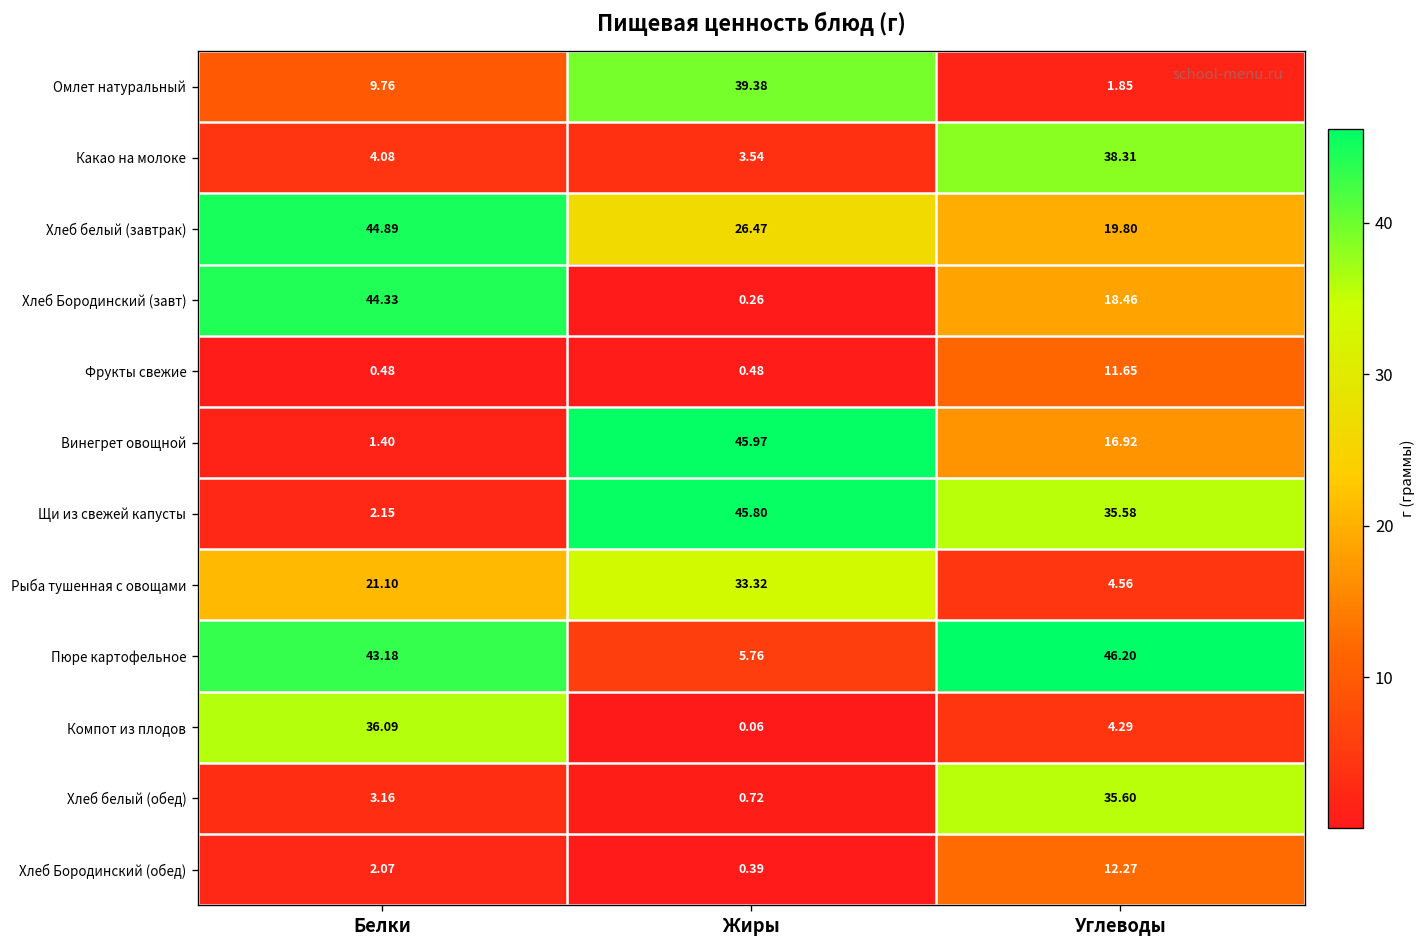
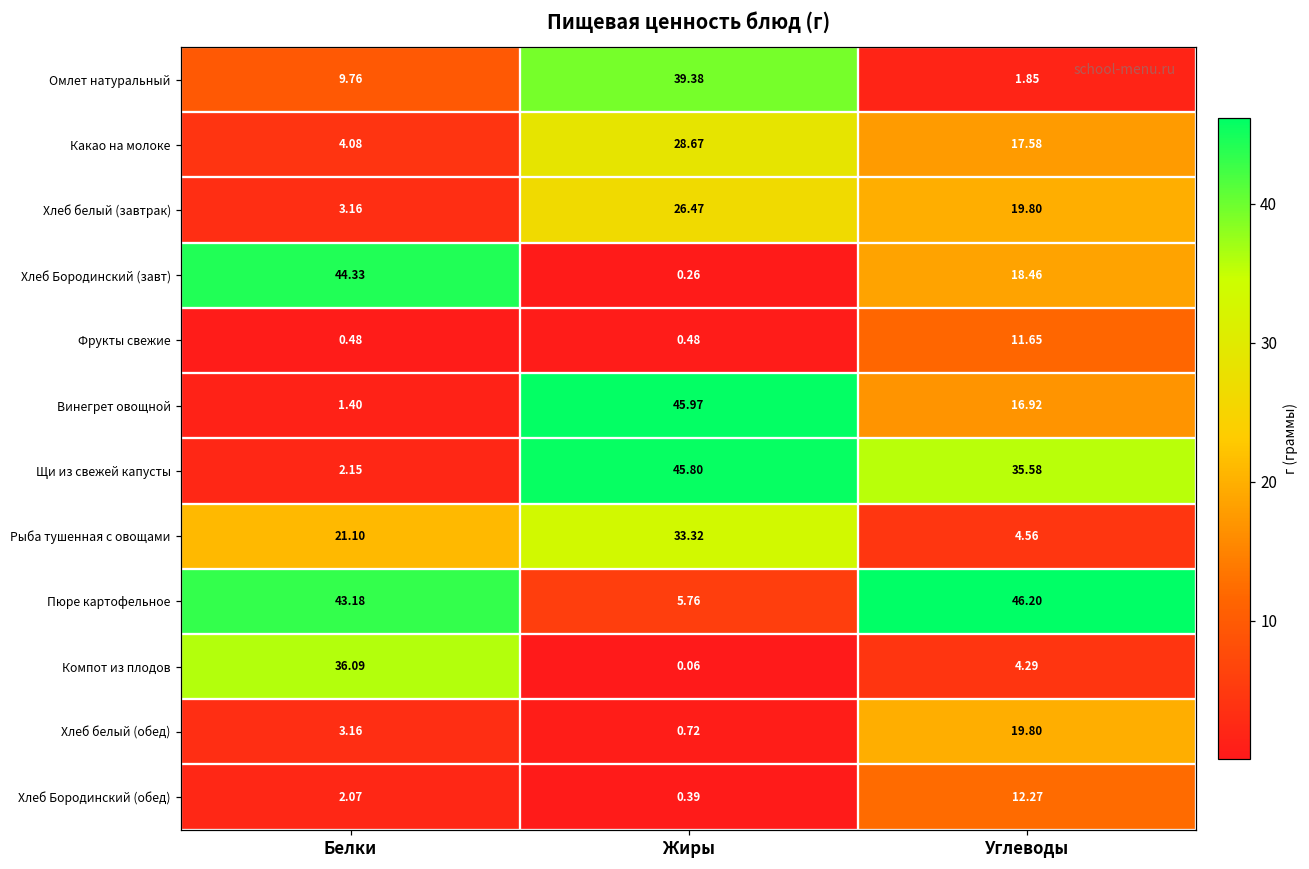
Какао на молоке, Жиры: 3.54 -> 28.67
Какао на молоке, Углеводы: 38.31 -> 17.58
Хлеб белый (завтрак), Белки: 44.89 -> 3.16
Хлеб белый (обед), Углеводы: 35.60 -> 19.80
